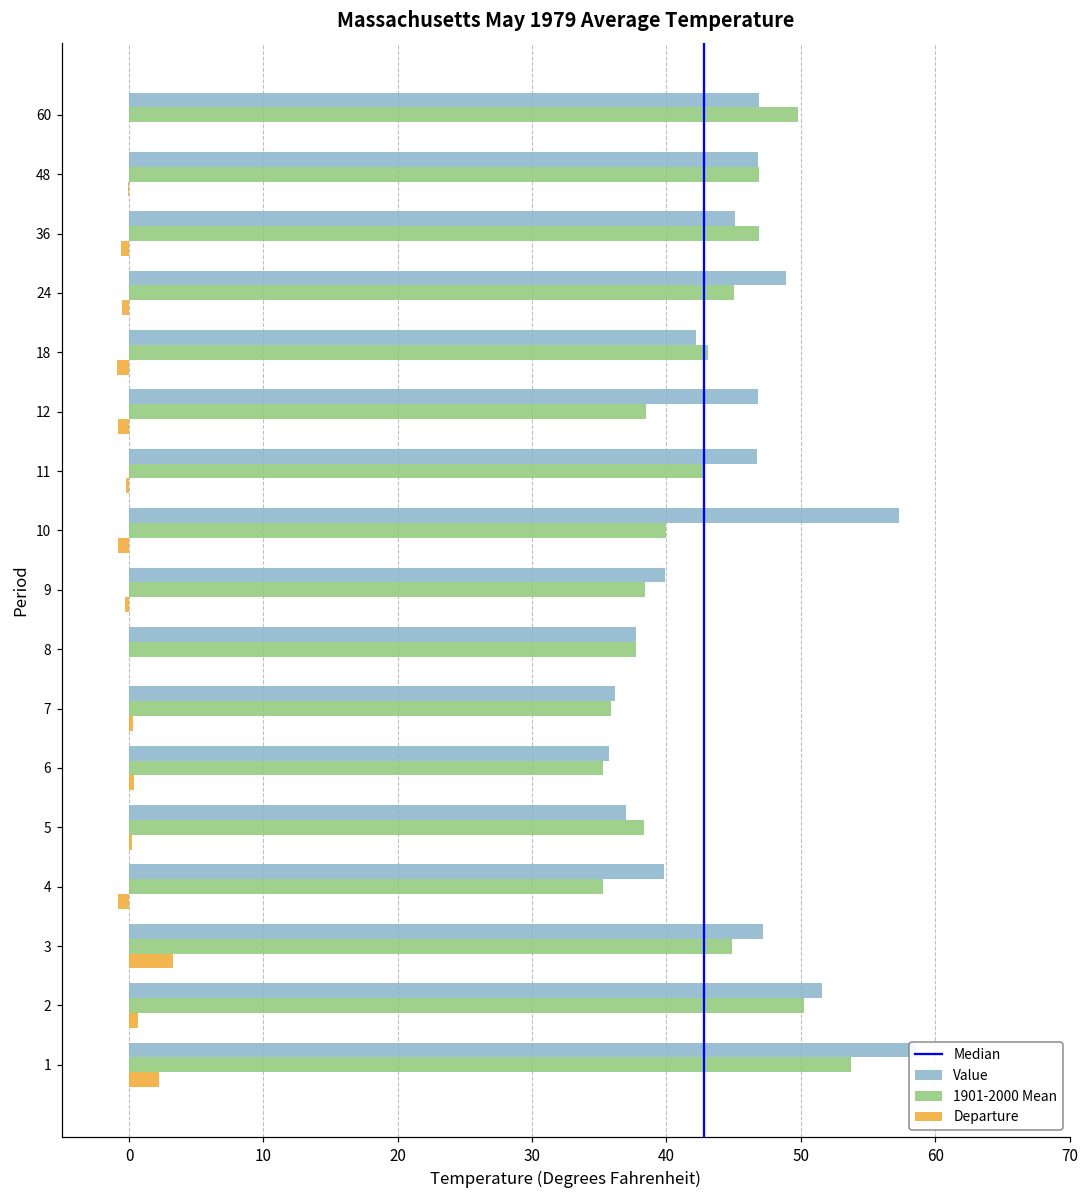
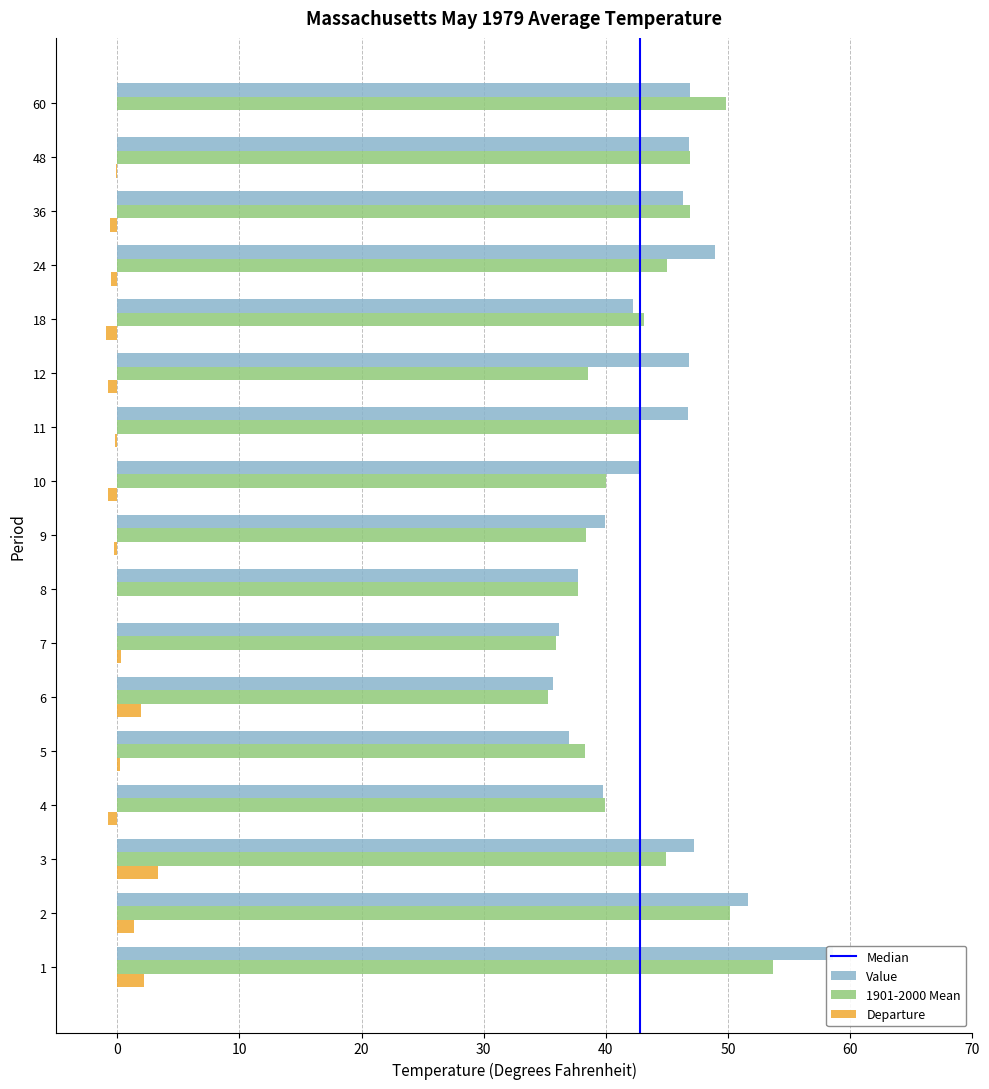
Value, 36: 45.1 -> 46.3
Value, 10: 57.3 -> 42.8
Departure, 6: 0.4 -> 1.9
1901-2000 Mean, 4: 35.3 -> 39.9
Departure, 2: 0.7 -> 1.4
